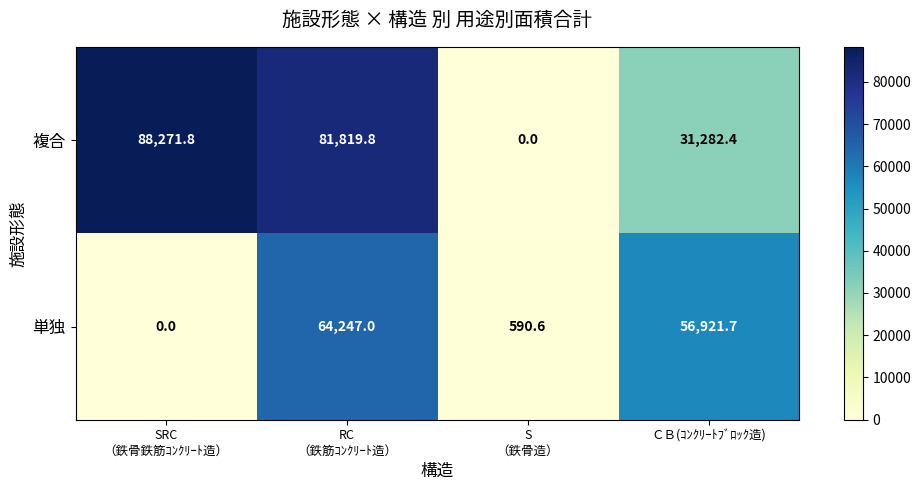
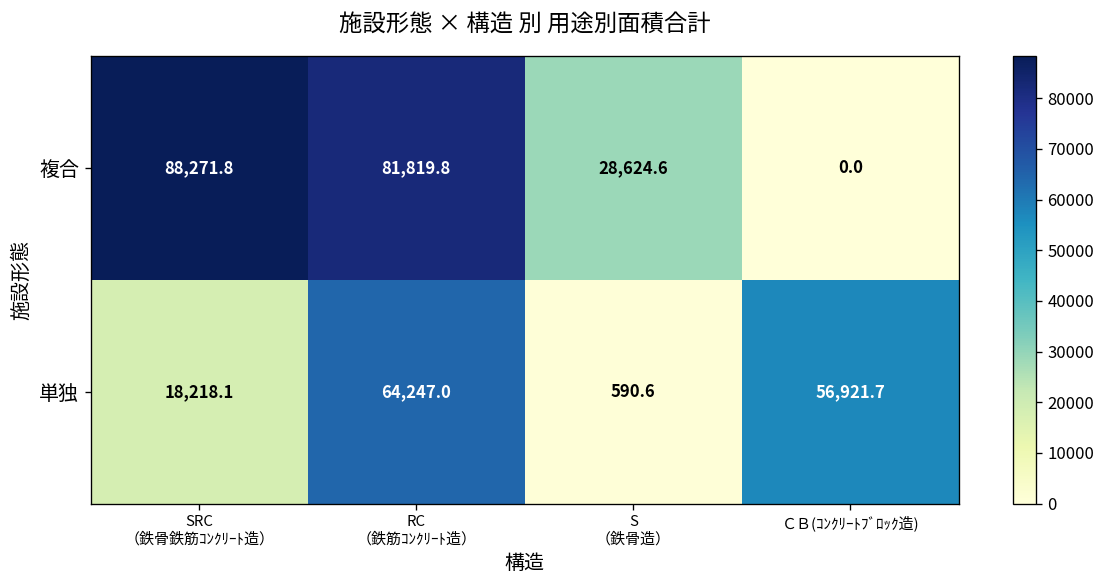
複合, S （鉄骨造）: 0.0 -> 28,624.6
複合, ＣＢ(ｺﾝｸﾘｰﾄﾌﾞﾛｯｸ造): 31,282.4 -> 0.0
単独, SRC （鉄骨鉄筋ｺﾝｸﾘｰﾄ造）: 0.0 -> 18,218.1
